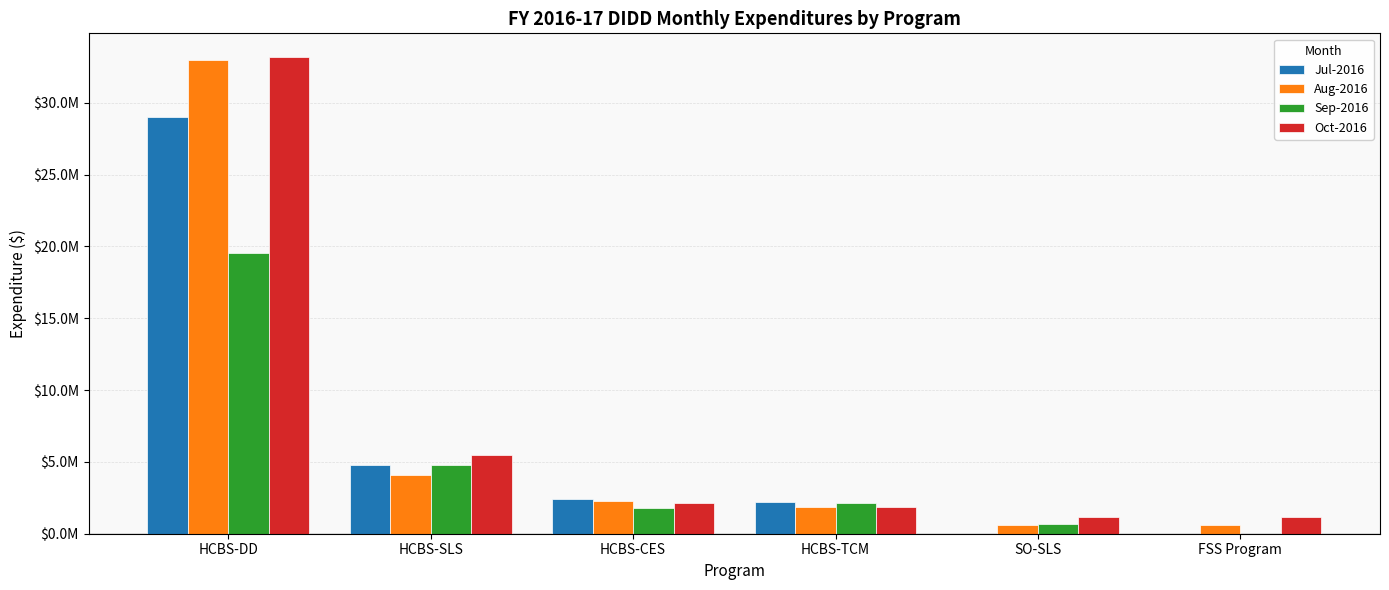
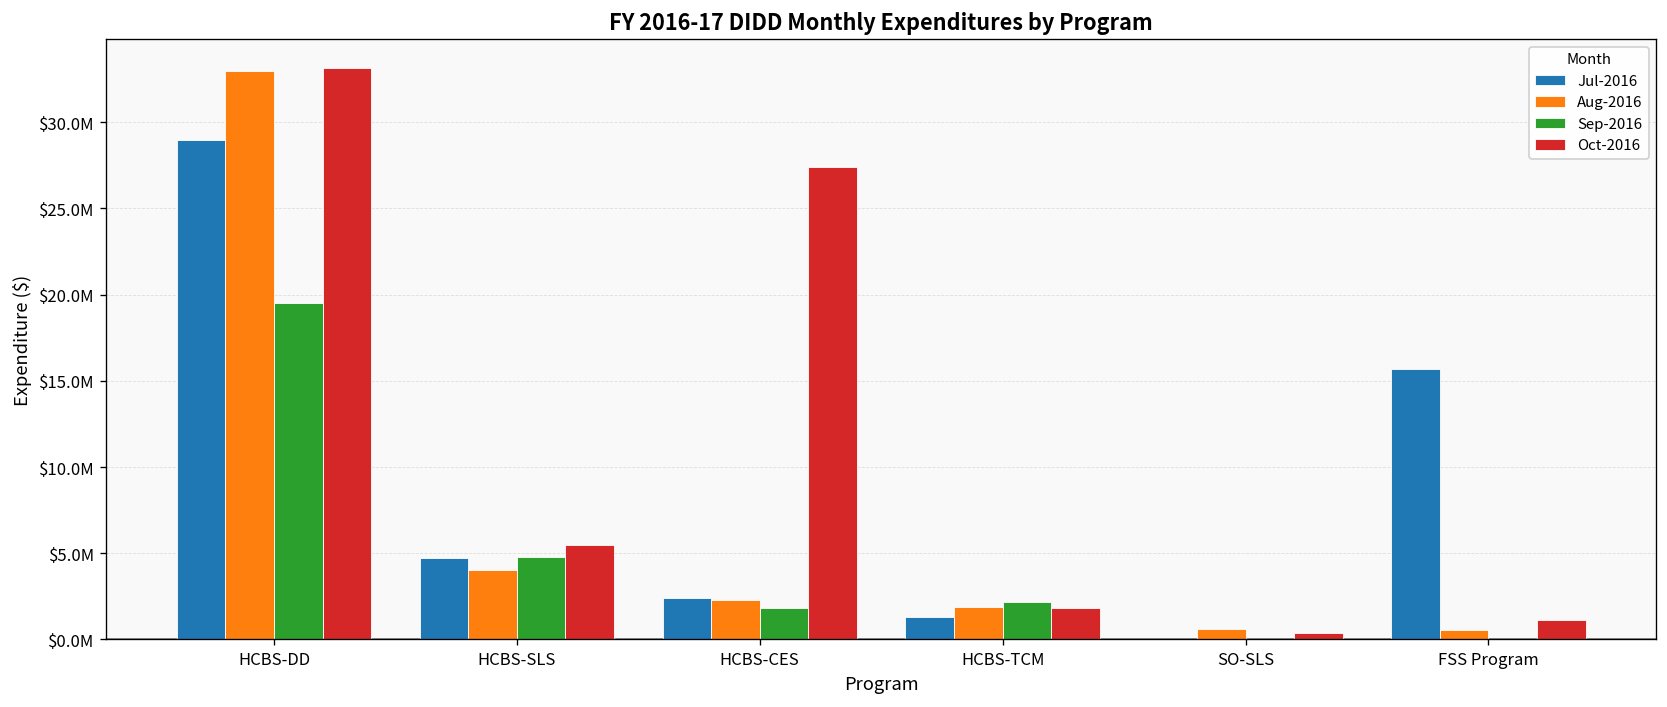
Oct-2016, HCBS-CES: $2100000 -> $27400000
Jul-2016, HCBS-TCM: $2200000 -> $1300000
Sep-2016, SO-SLS: $700000 -> $0
Oct-2016, SO-SLS: $1200000 -> $400000
Jul-2016, FSS Program: $0 -> $15700000
